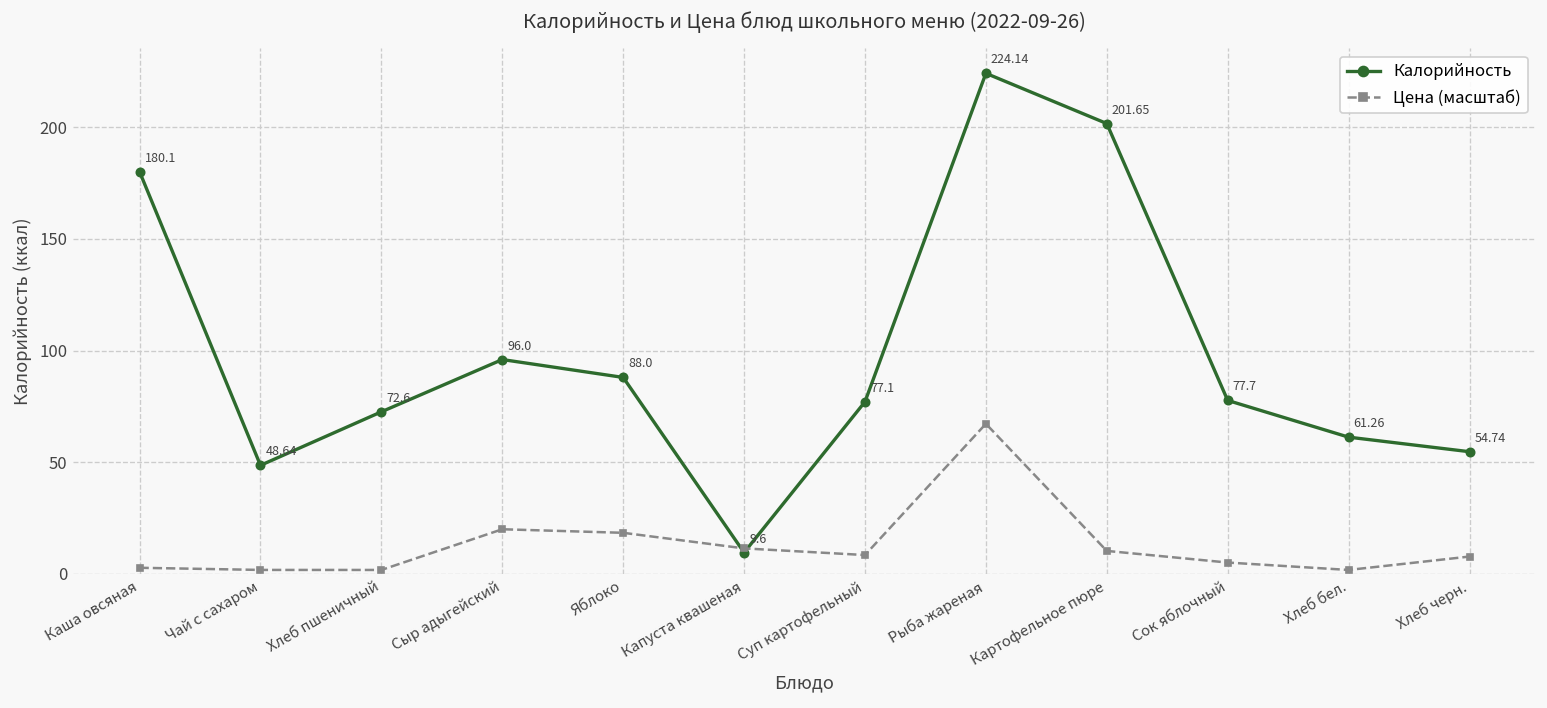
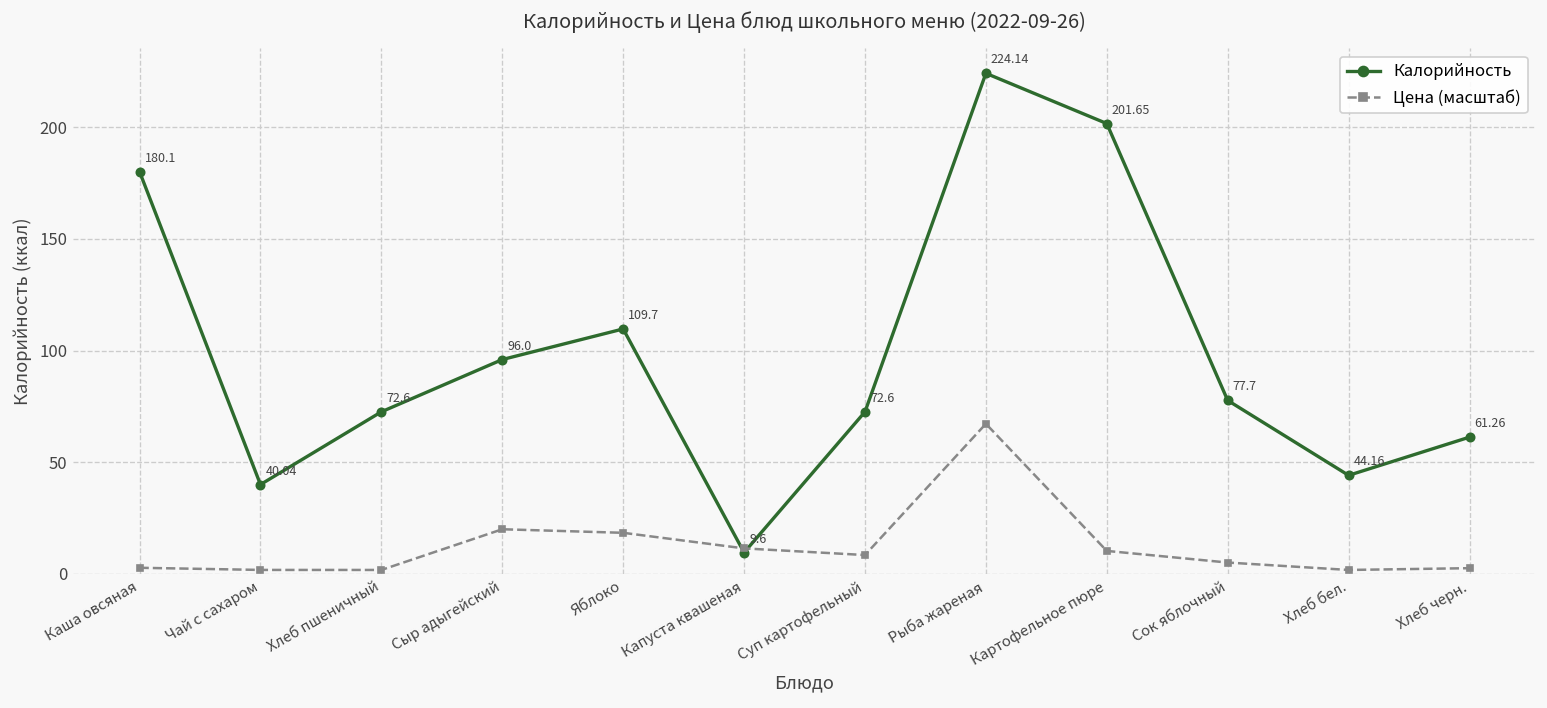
Калорийность, Чай с сахаром: 48.64 -> 40.04
Калорийность, Яблоко: 88.0 -> 109.7
Калорийность, Суп картофельный: 77.1 -> 72.6
Калорийность, Хлеб бел.: 61.26 -> 44.16
Калорийность, Хлеб черн.: 54.74 -> 61.26
Цена (масштаб), Хлеб черн.: 8 -> 3
